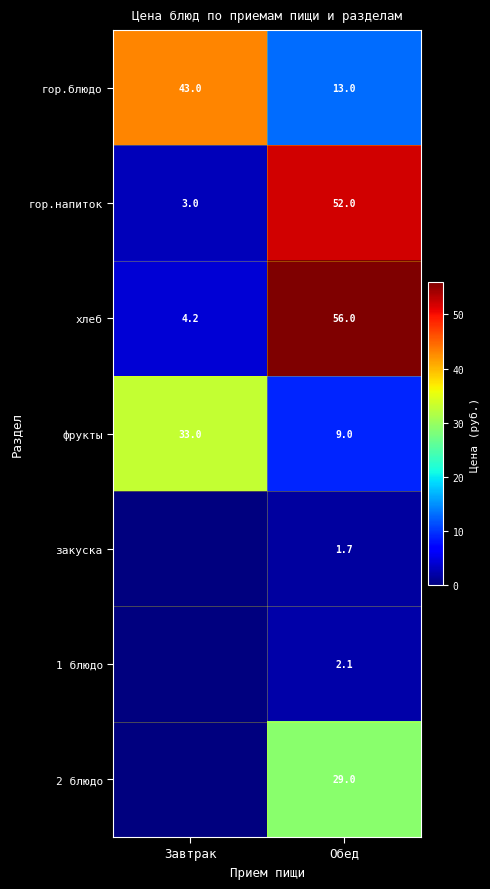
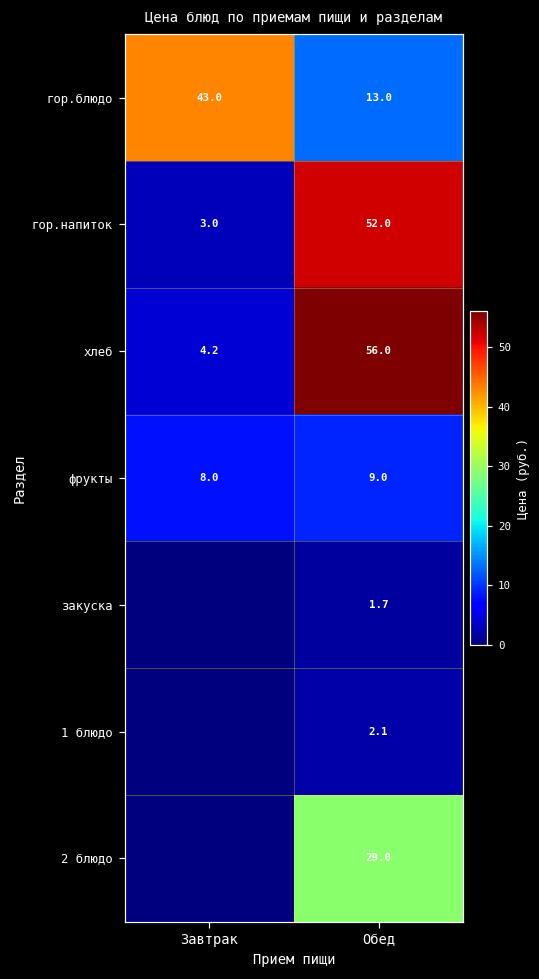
фрукты, Завтрак: 33.0 -> 8.0
